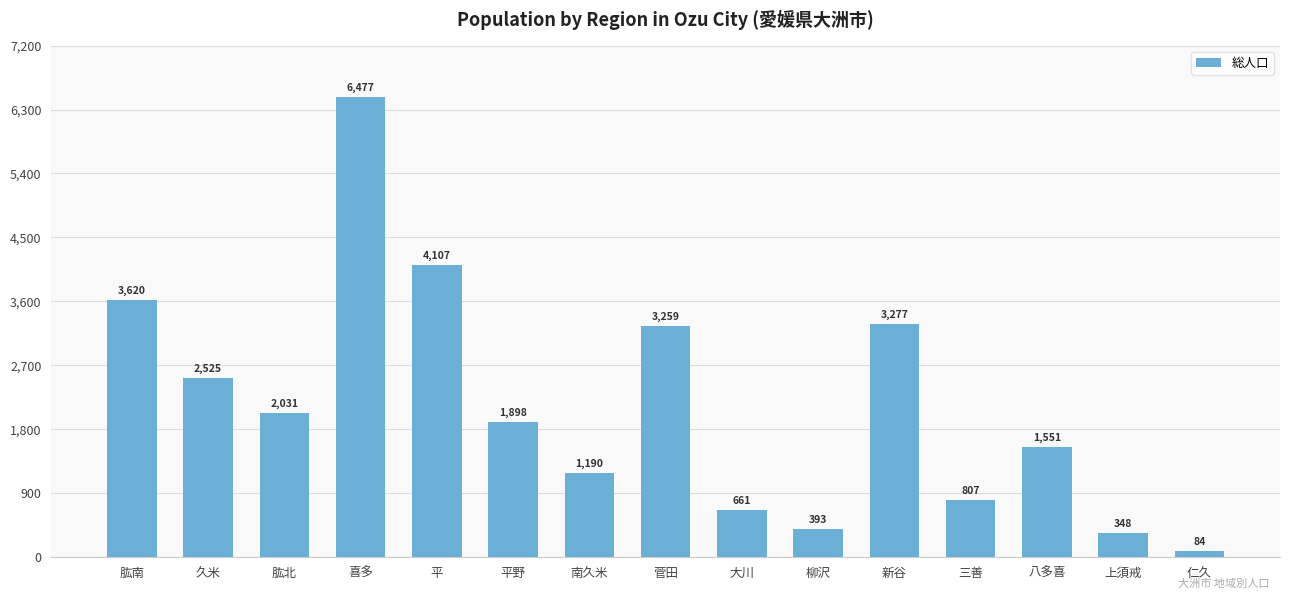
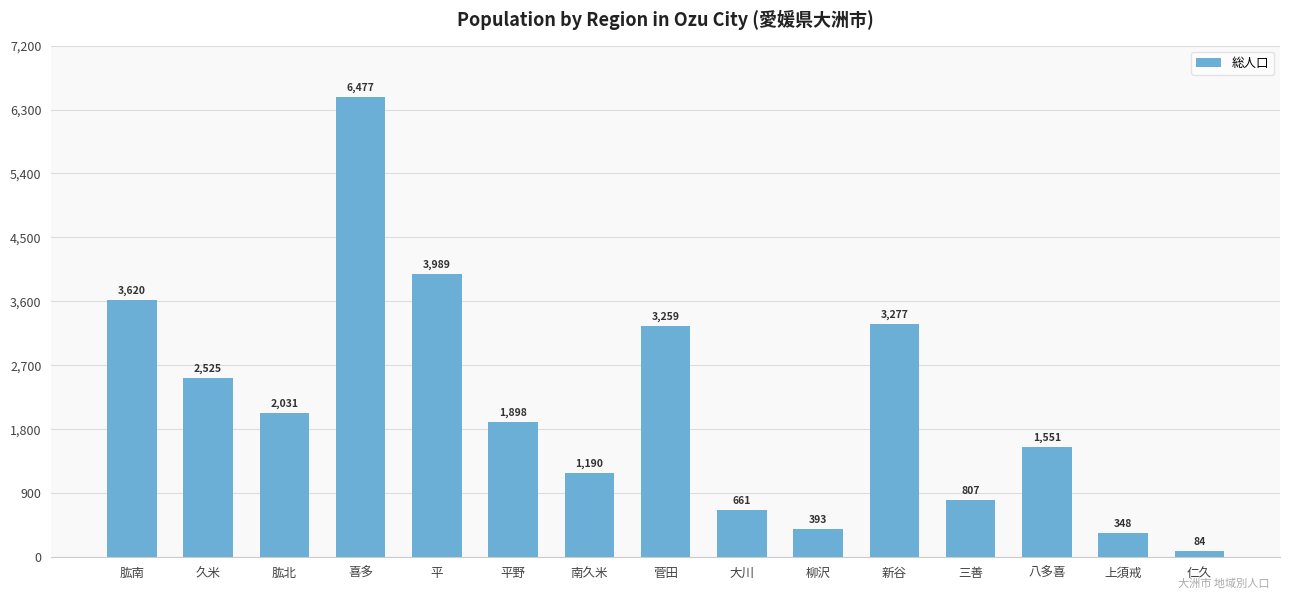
平: 4,107 -> 3,989
